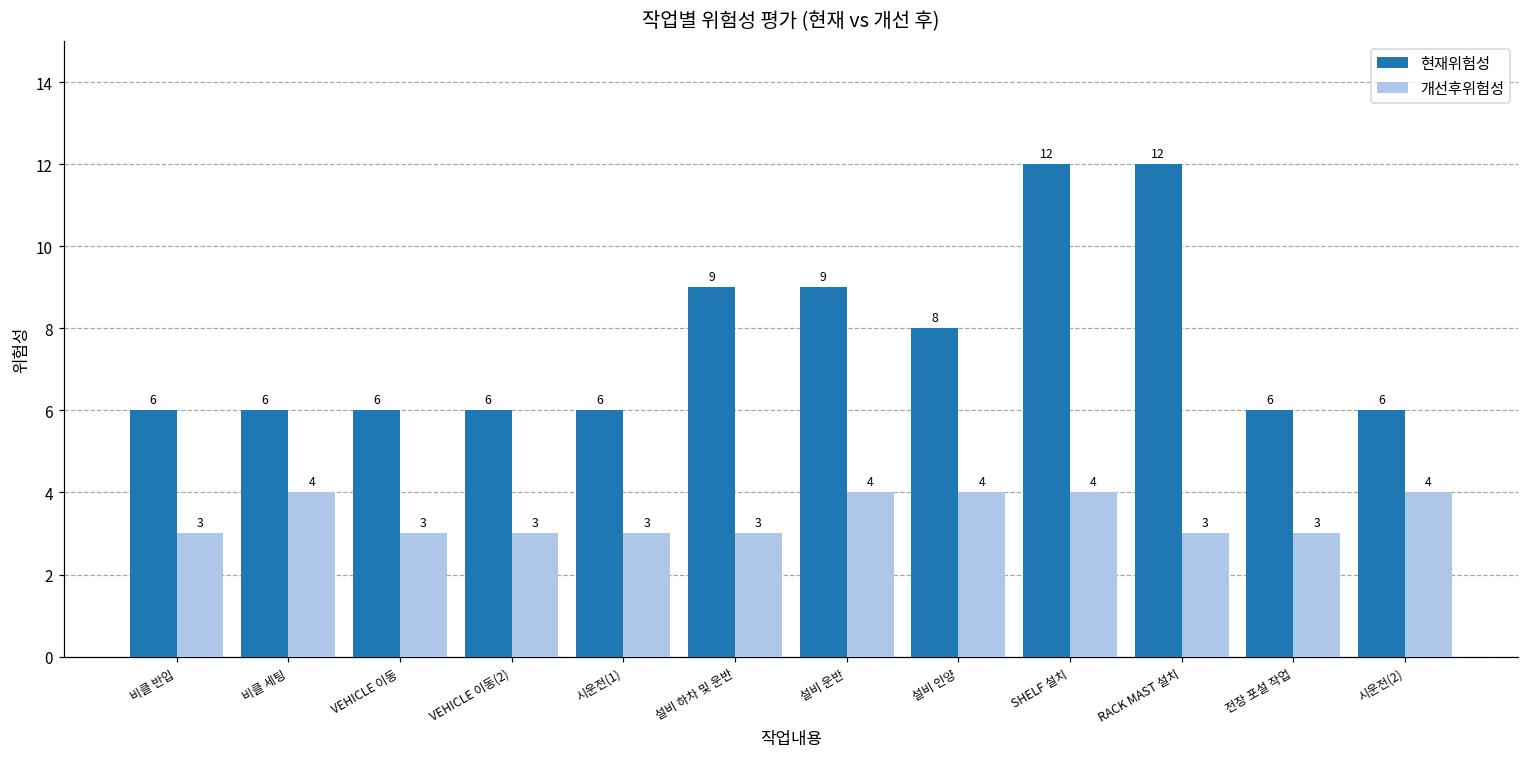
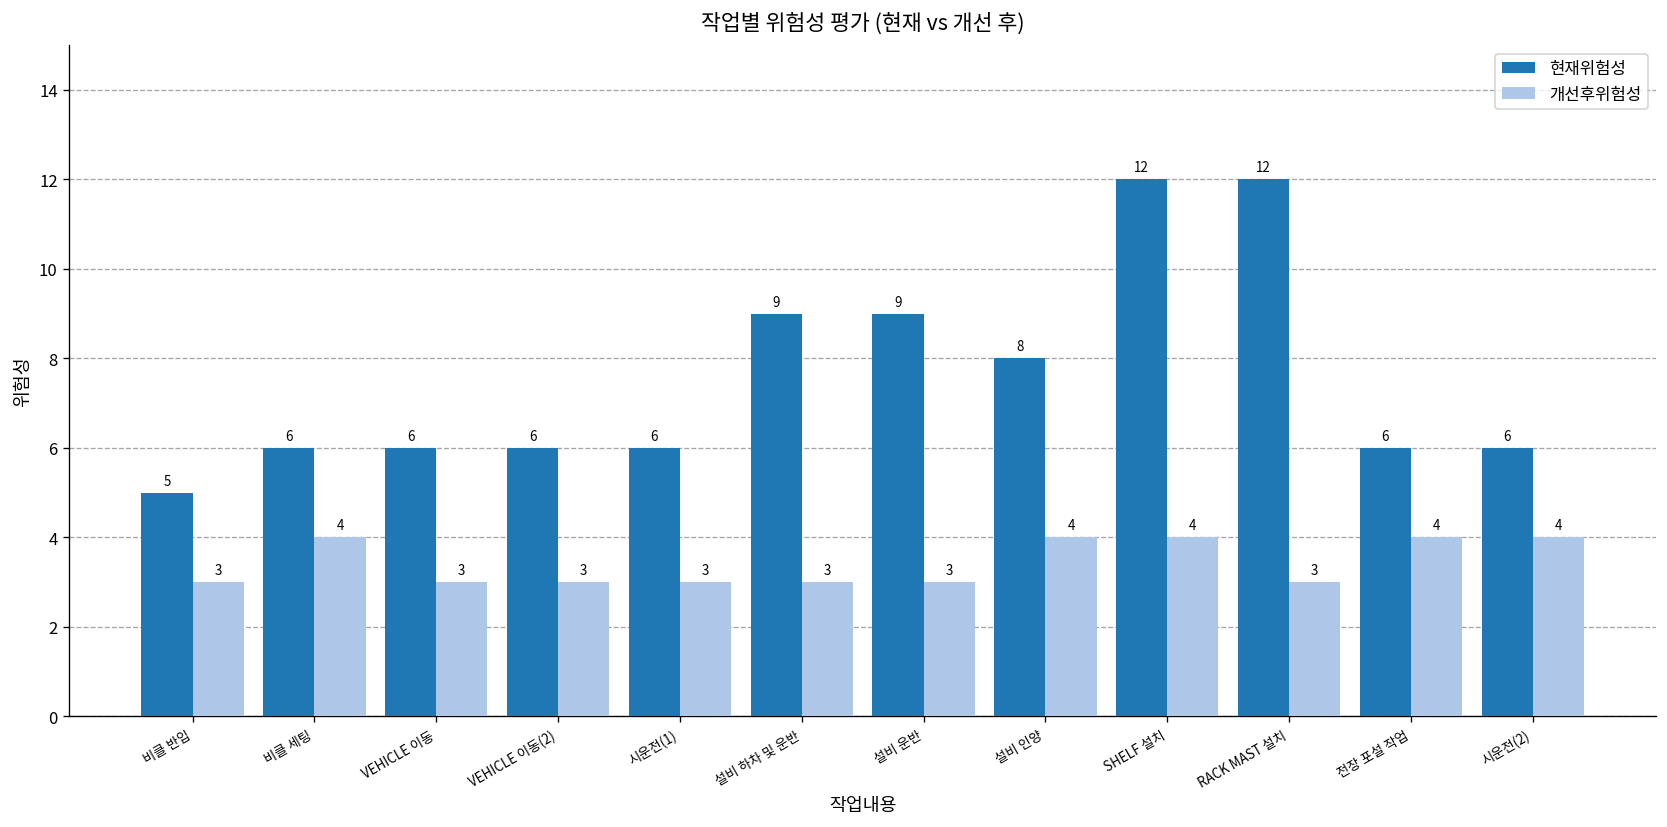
현재위험성, 비클 반입: 6 -> 5
개선후위험성, 설비 운반: 4 -> 3
개선후위험성, 전장 포설 작업: 3 -> 4
